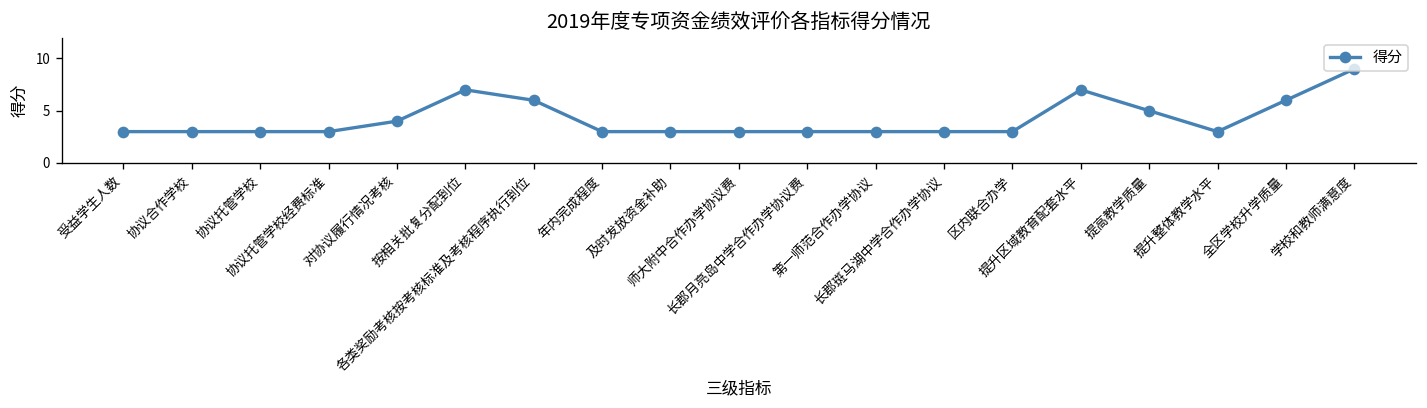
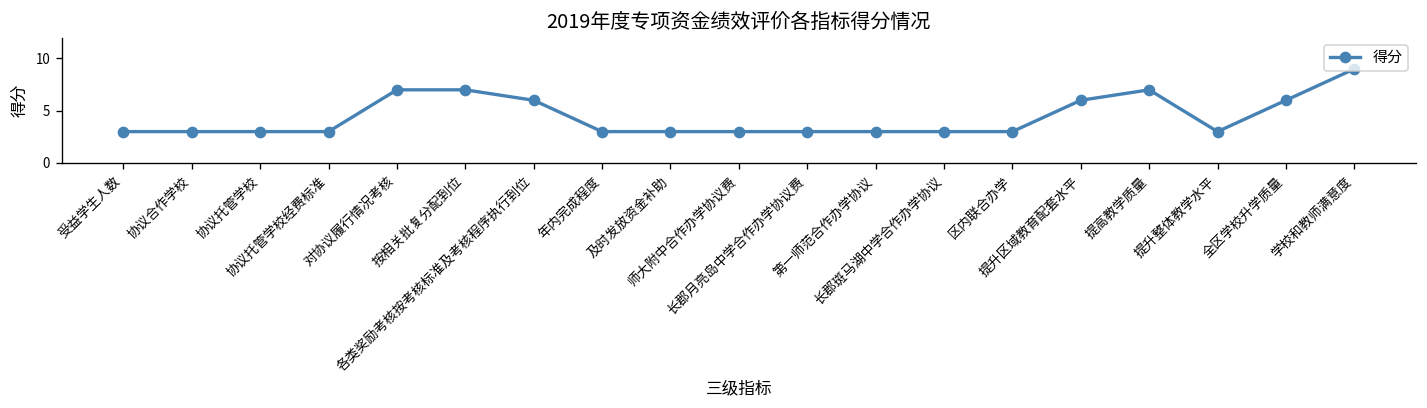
对协议履行情况考核: 4 -> 7
提升区域教育配套水平: 7 -> 6
提高教学质量: 5 -> 7
